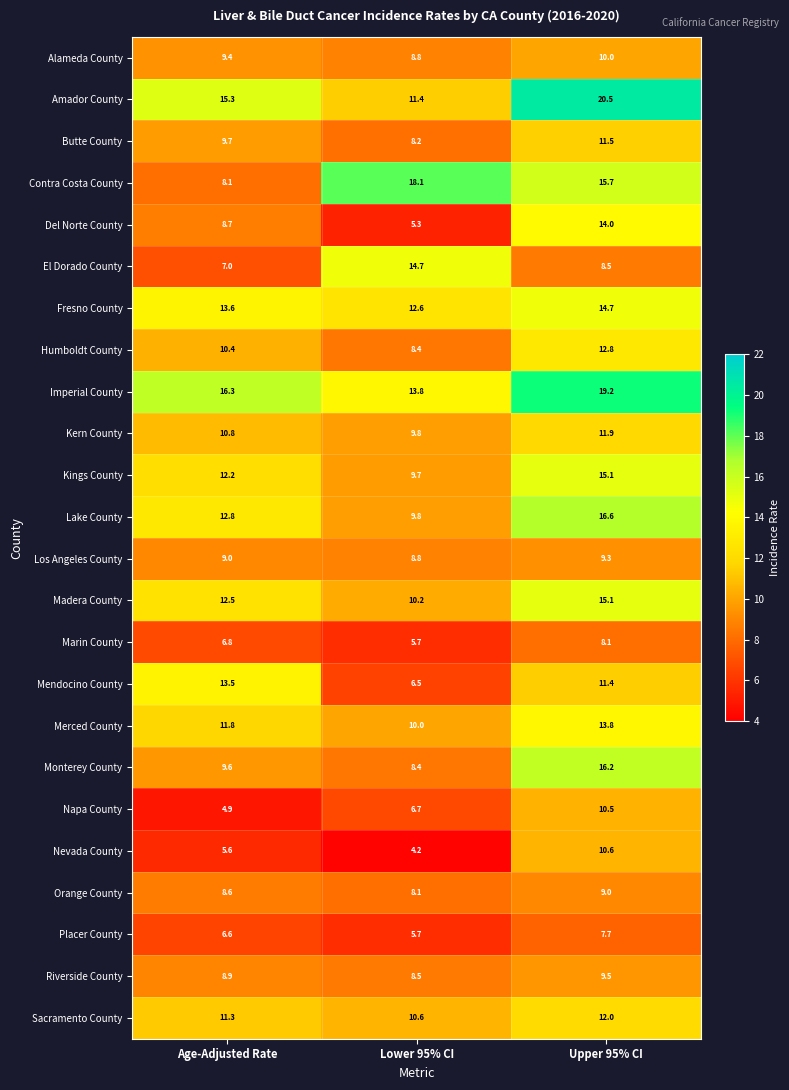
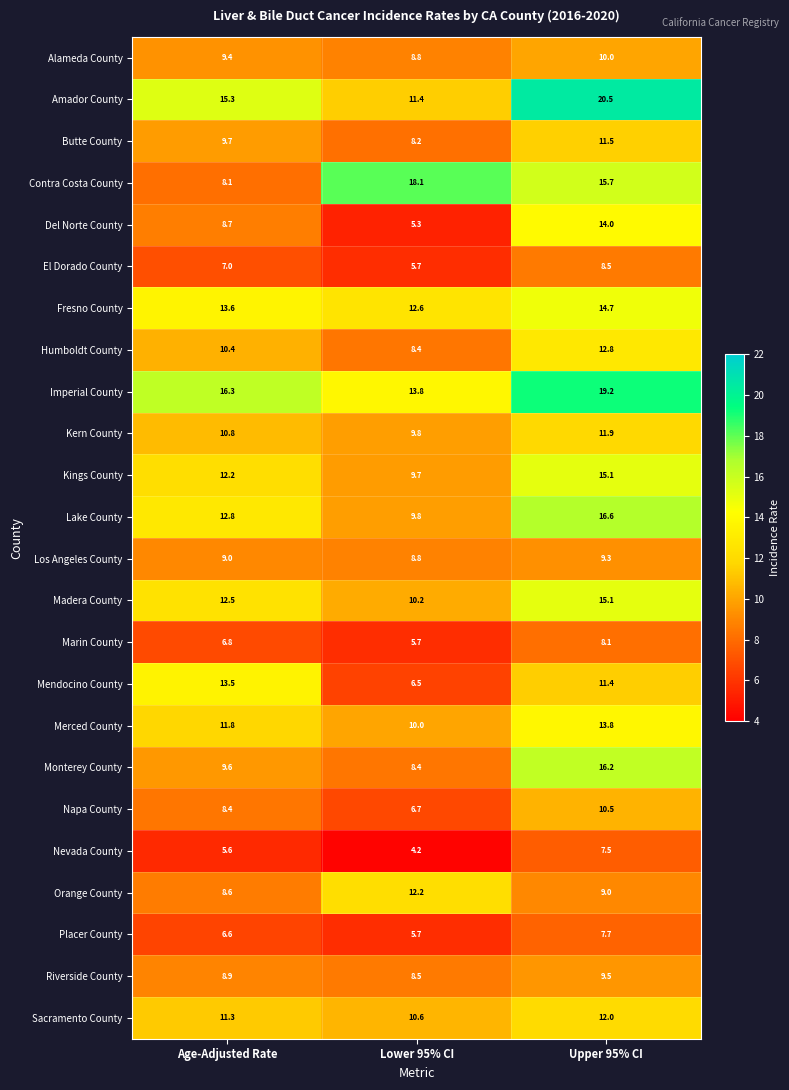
El Dorado County, Lower 95% CI: 14.7 -> 5.7
Napa County, Age-Adjusted Rate: 4.9 -> 8.4
Nevada County, Upper 95% CI: 10.6 -> 7.5
Orange County, Lower 95% CI: 8.1 -> 12.2
